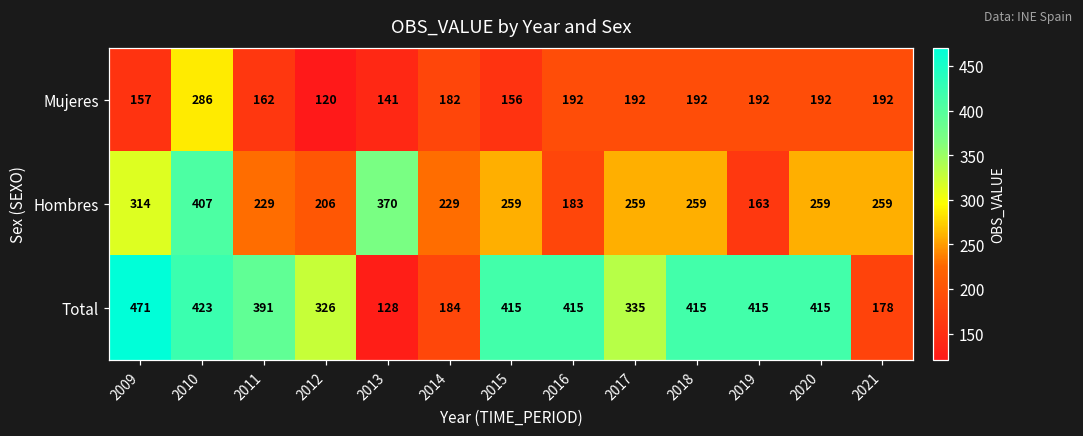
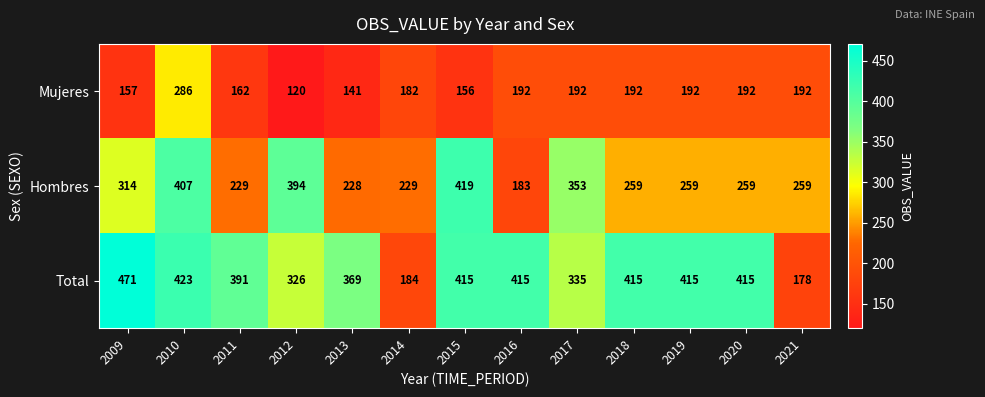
Hombres, 2012: 206 -> 394
Hombres, 2013: 370 -> 228
Hombres, 2015: 259 -> 419
Hombres, 2017: 259 -> 353
Hombres, 2019: 163 -> 259
Total, 2013: 128 -> 369
